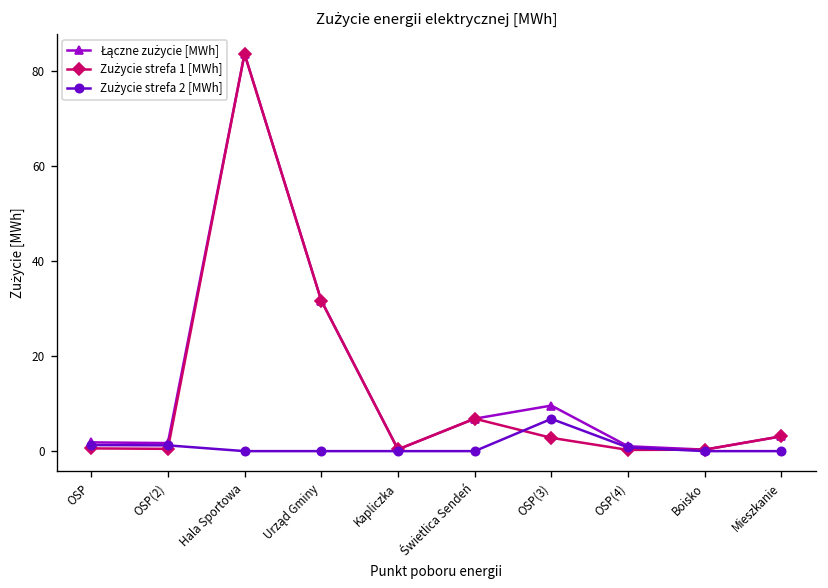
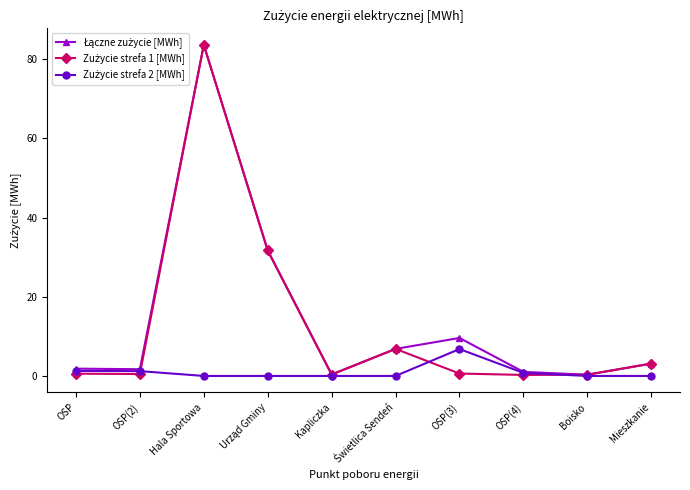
Zużycie strefa 1 [MWh], OSP(3): 3 -> 1
